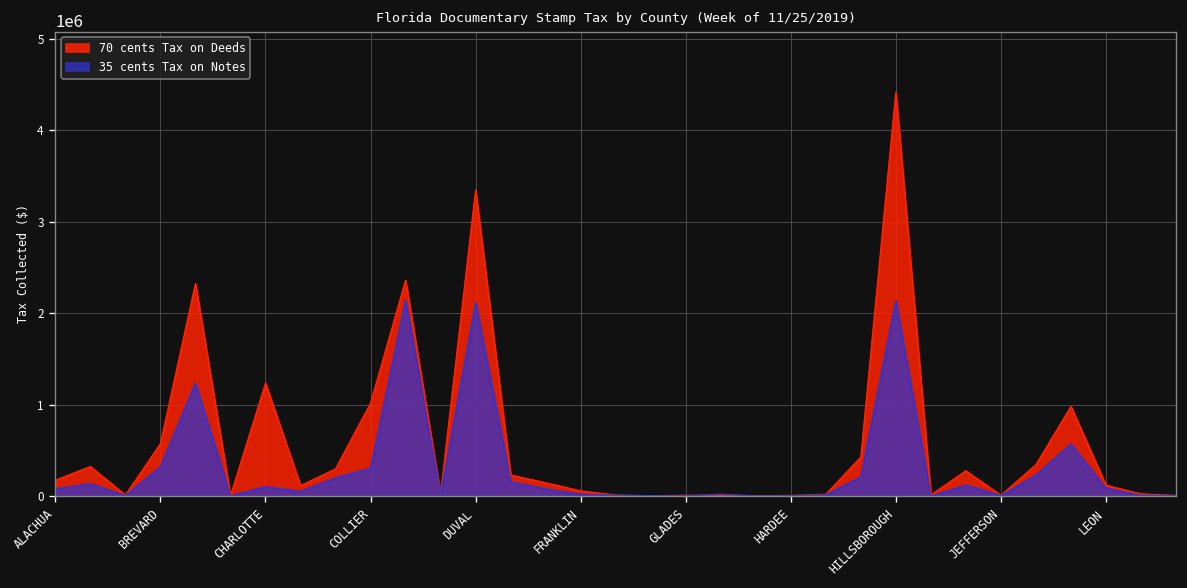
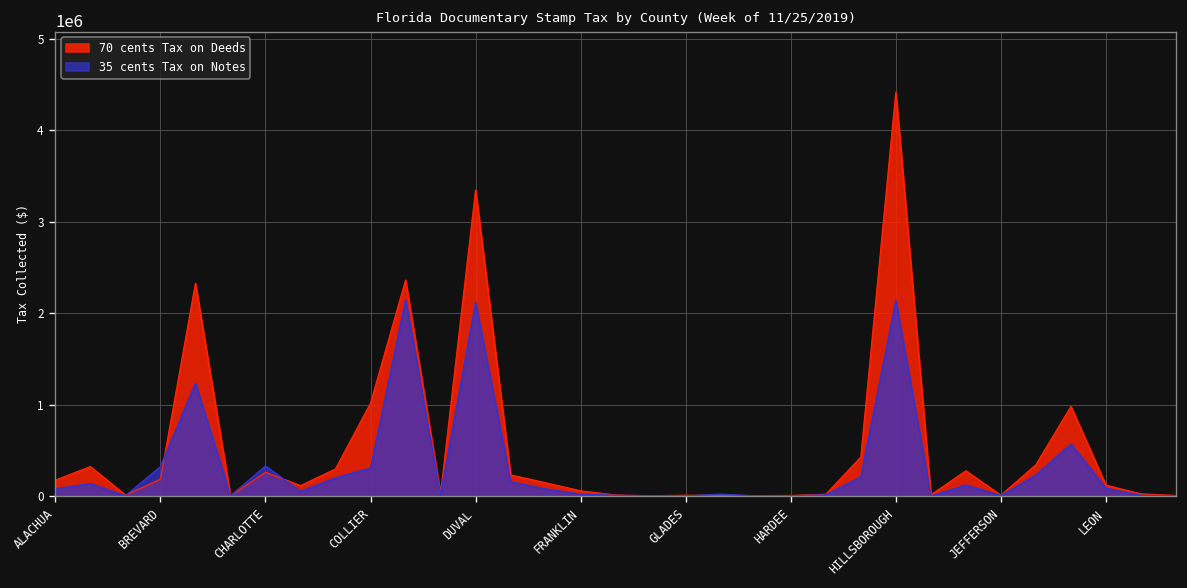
70 cents Tax on Deeds, BREVARD: 600000 -> 200000
70 cents Tax on Deeds, CHARLOTTE: 1200000 -> 300000
35 cents Tax on Notes, CHARLOTTE: 100000 -> 300000
